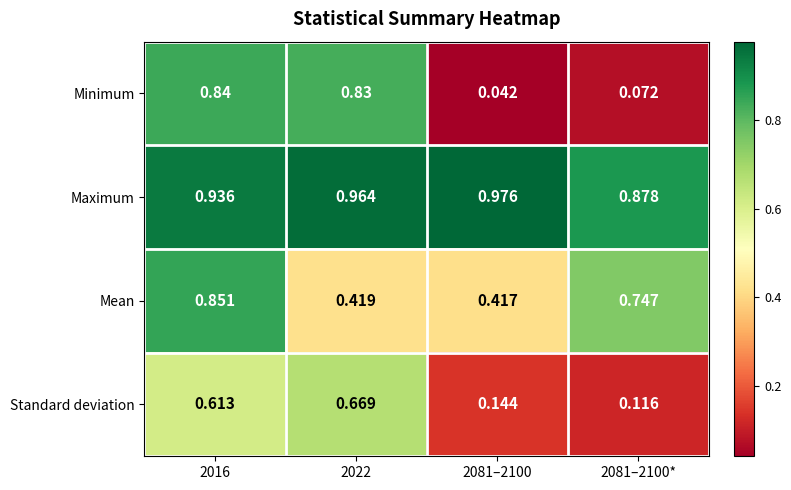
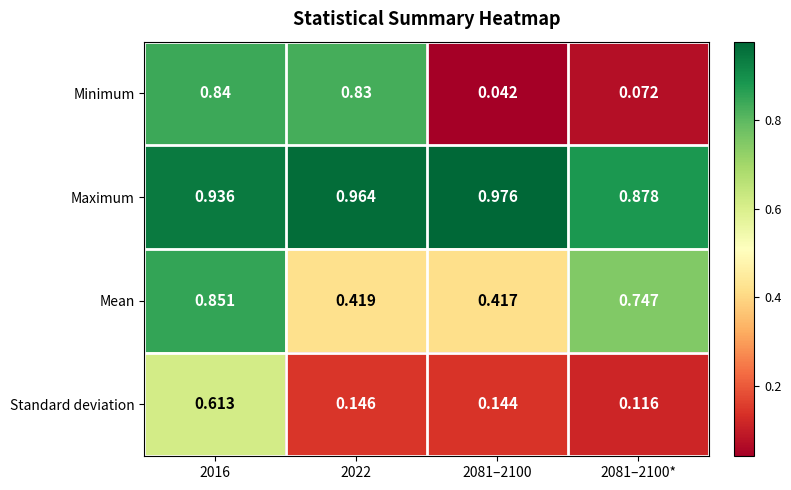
Standard deviation, 2022: 0.669 -> 0.146
